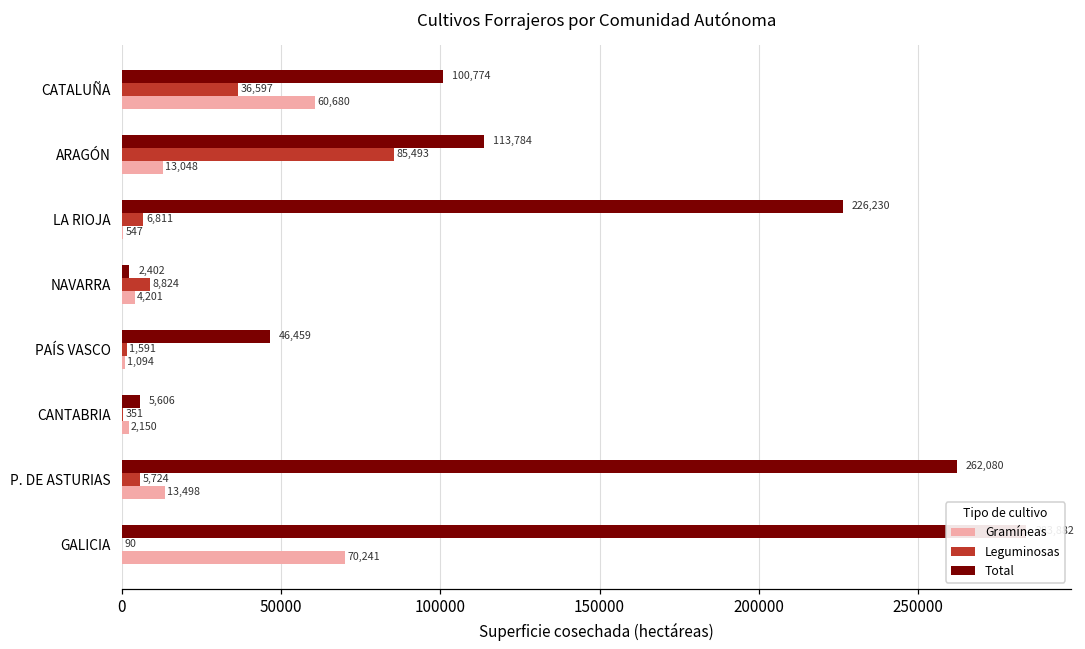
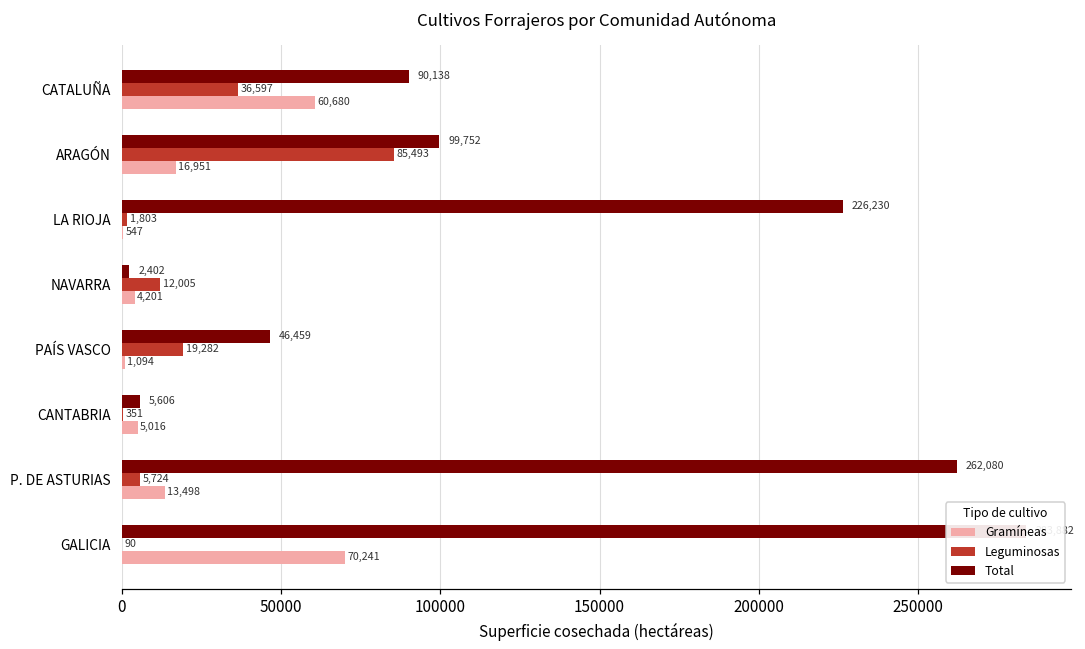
Total, CATALUÑA: 100,774 -> 90,138
Total, ARAGÓN: 113,784 -> 99,752
Gramíneas, ARAGÓN: 13,048 -> 16,951
Leguminosas, LA RIOJA: 6,811 -> 1,803
Leguminosas, NAVARRA: 8,824 -> 12,005
Leguminosas, PAÍS VASCO: 1,591 -> 19,282
Gramíneas, CANTABRIA: 2,150 -> 5,016
